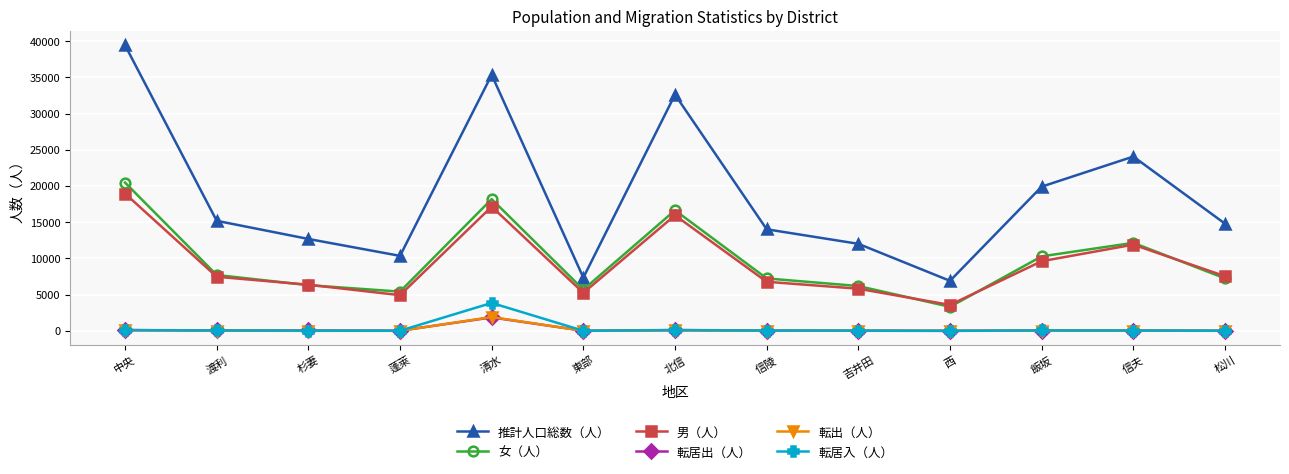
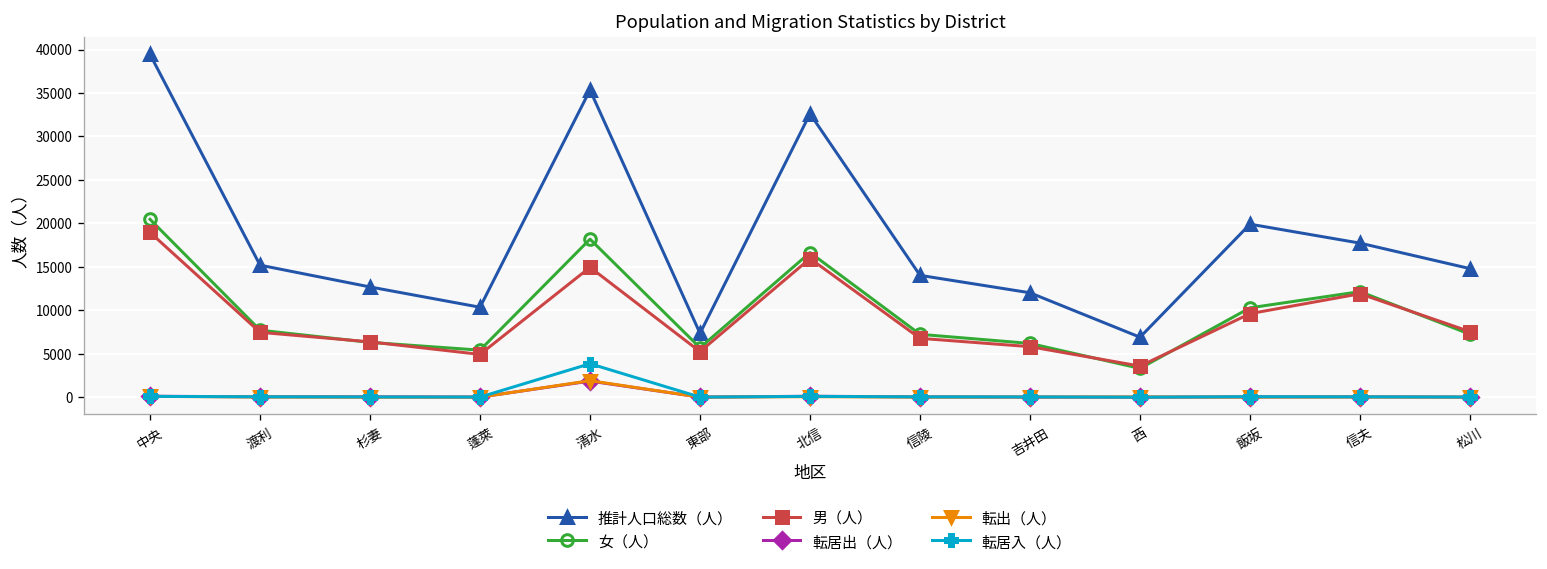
男（人）, 清水: 17000 -> 15000
推計人口総数（人）, 信夫: 24000 -> 18000
